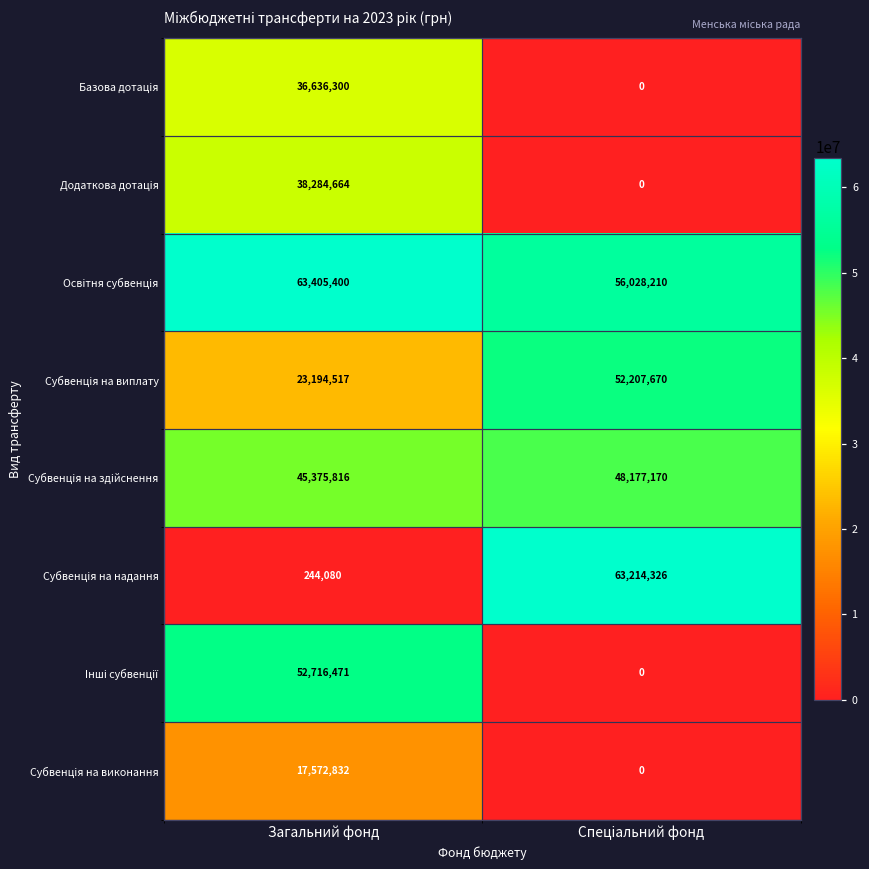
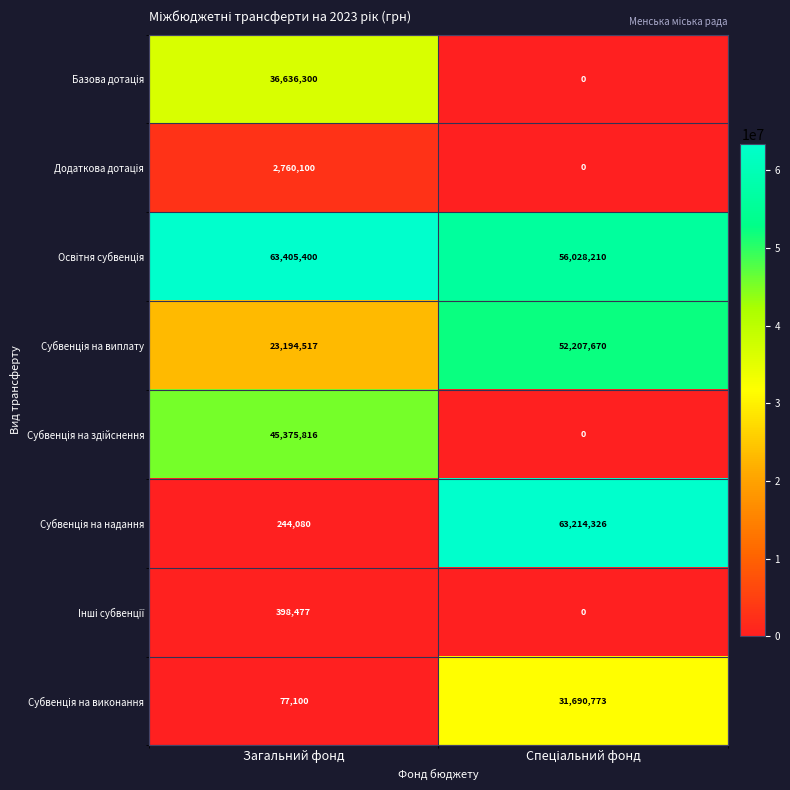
Додаткова дотація, Загальний фонд: 38,284,664 -> 2,760,100
Субвенція на здійснення, Спеціальний фонд: 48,177,170 -> 0
Інші субвенції, Загальний фонд: 52,716,471 -> 398,477
Субвенція на виконання, Загальний фонд: 17,572,832 -> 77,100
Субвенція на виконання, Спеціальний фонд: 0 -> 31,690,773
